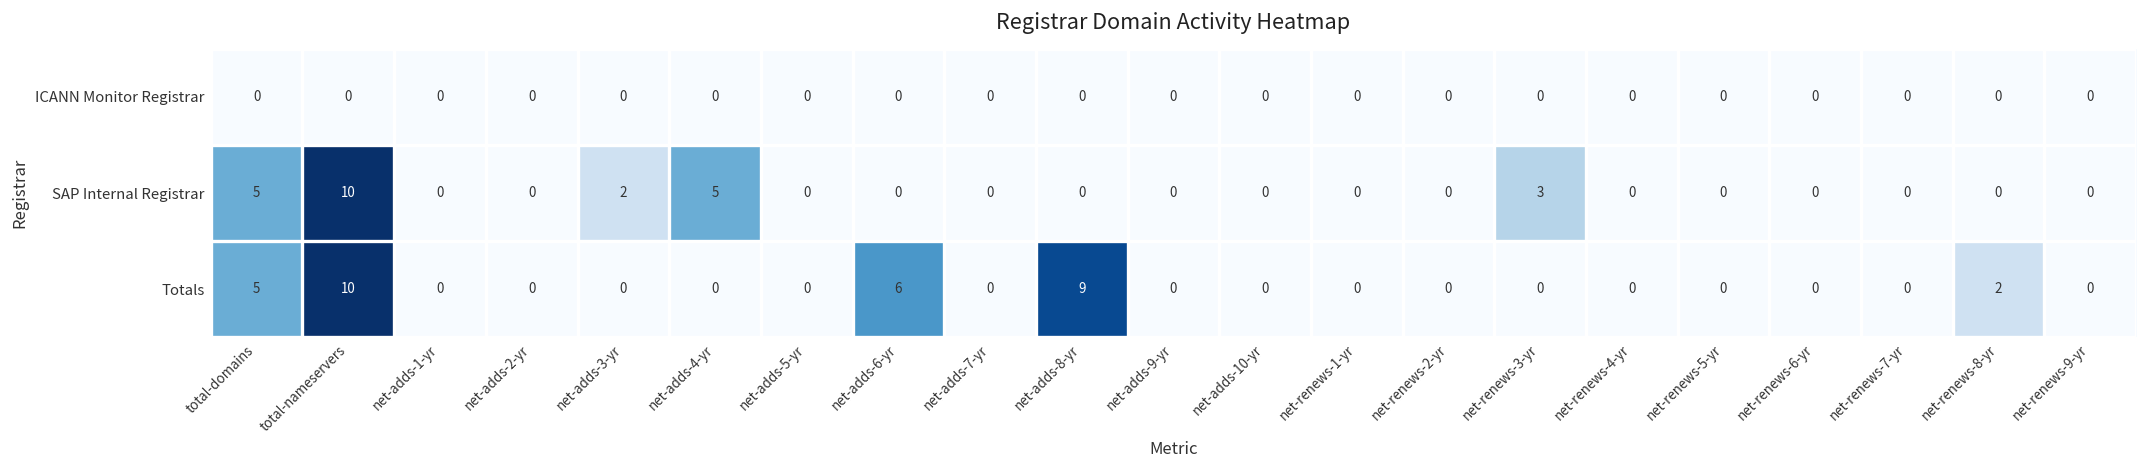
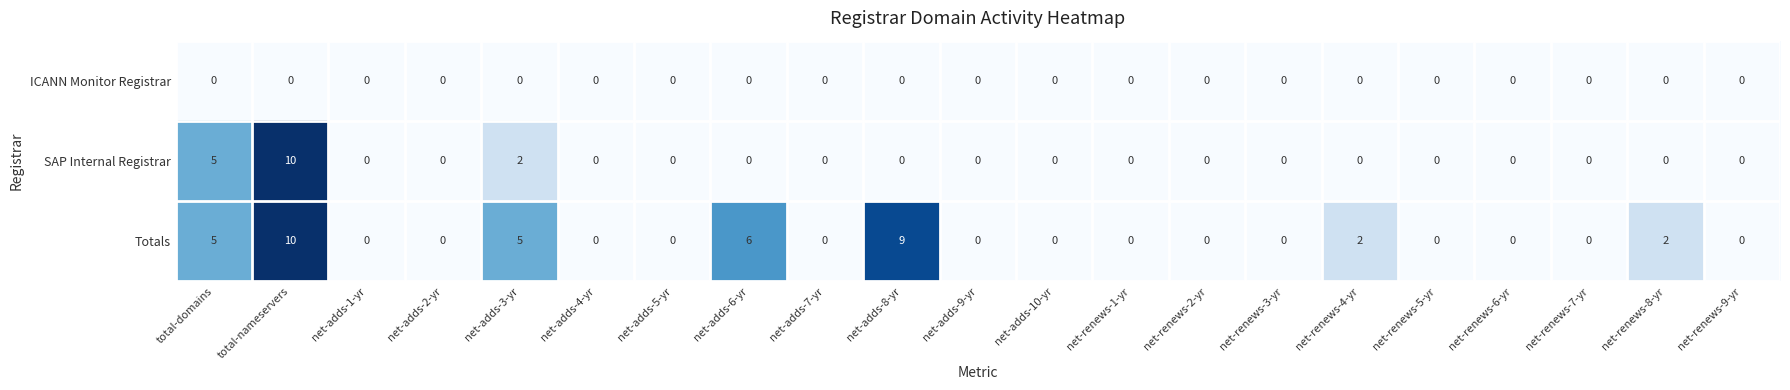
SAP Internal Registrar, net-adds-4-yr: 5 -> 0
SAP Internal Registrar, net-renews-3-yr: 3 -> 0
Totals, net-adds-3-yr: 0 -> 5
Totals, net-renews-4-yr: 0 -> 2
